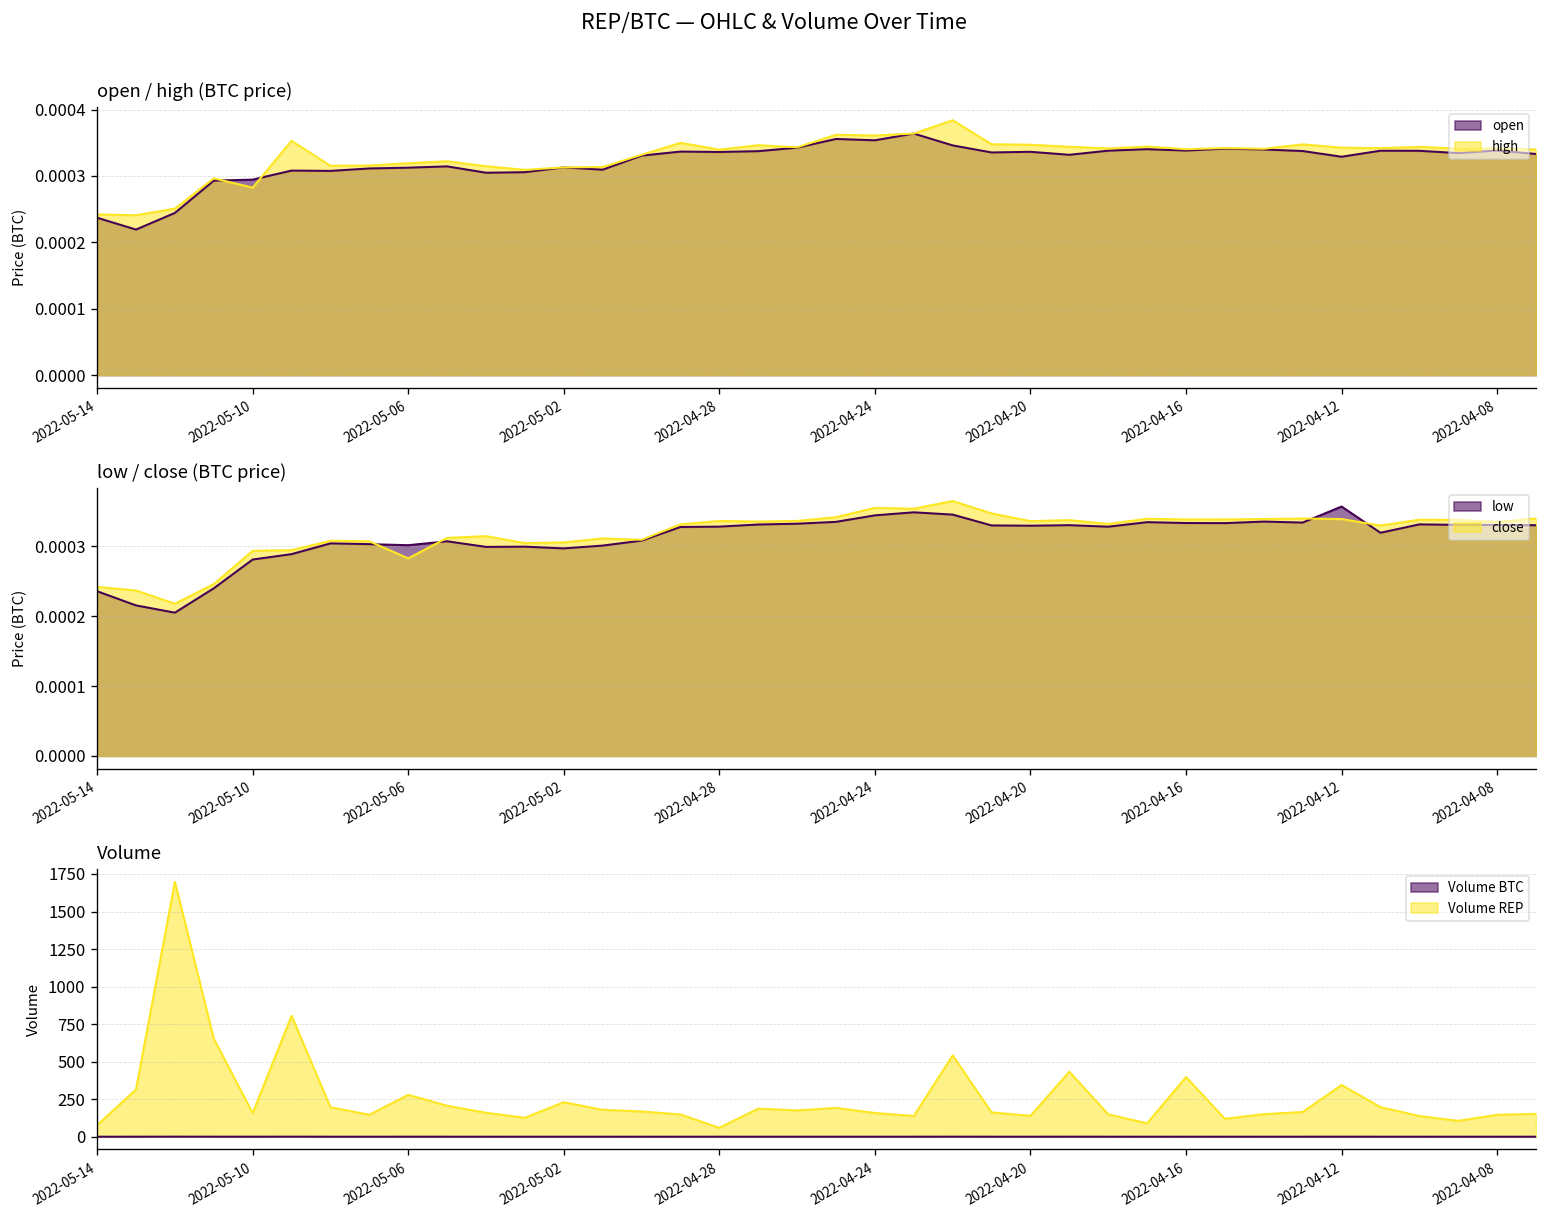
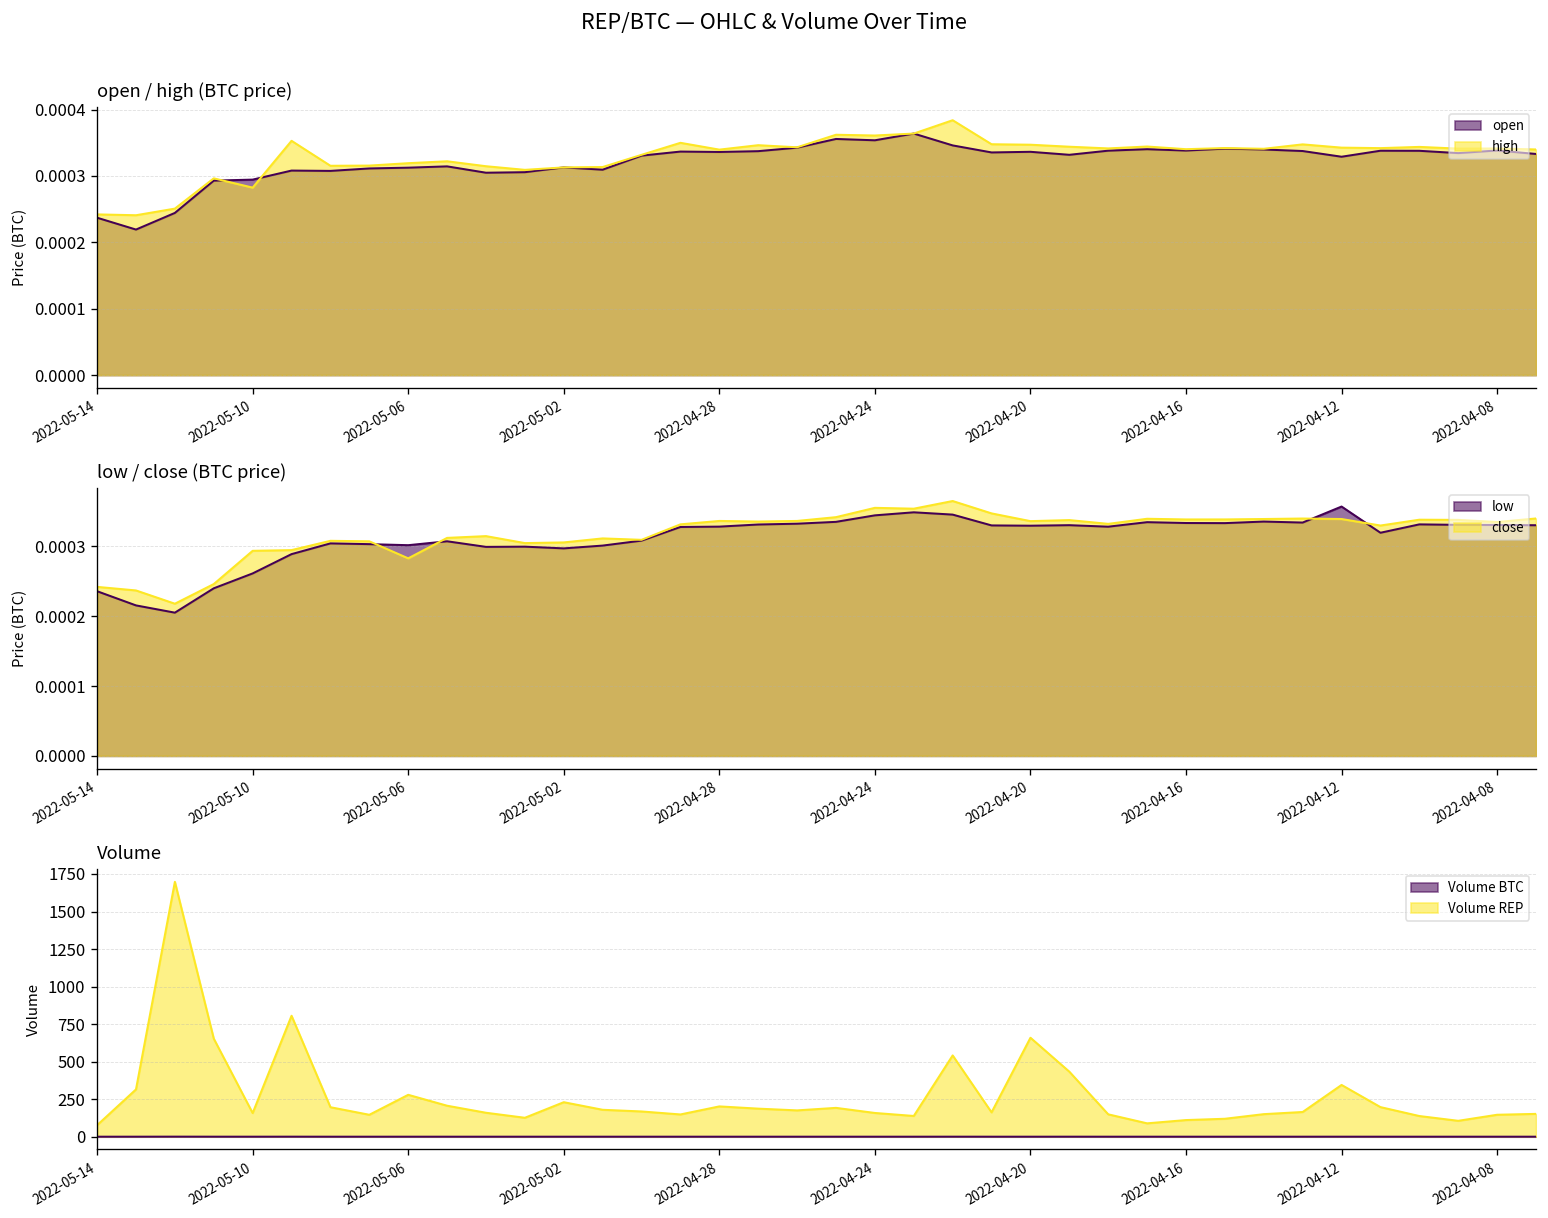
low / close (BTC price), low, 2022-05-10: 0.00028 -> 0.00026
Volume, Volume REP, 2022-04-28: 60 -> 200
Volume, Volume REP, 2022-04-20: 140 -> 660
Volume, Volume REP, 2022-04-16: 400 -> 110
